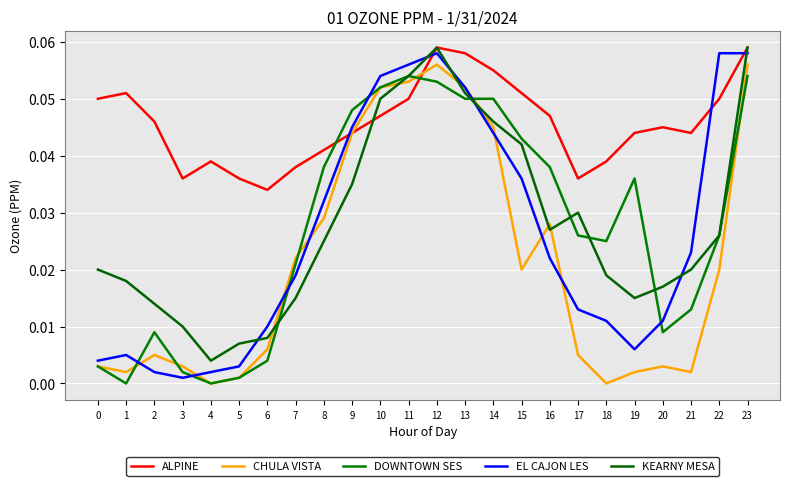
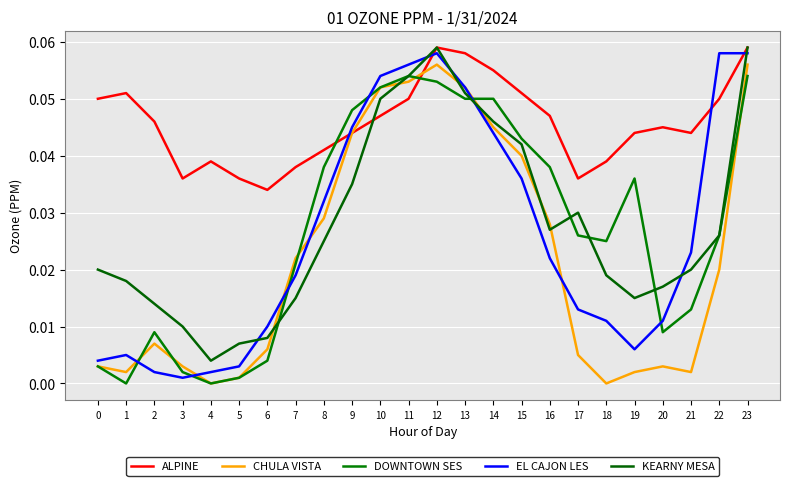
CHULA VISTA, 2: 0.005 -> 0.007
CHULA VISTA, 15: 0.02 -> 0.04
